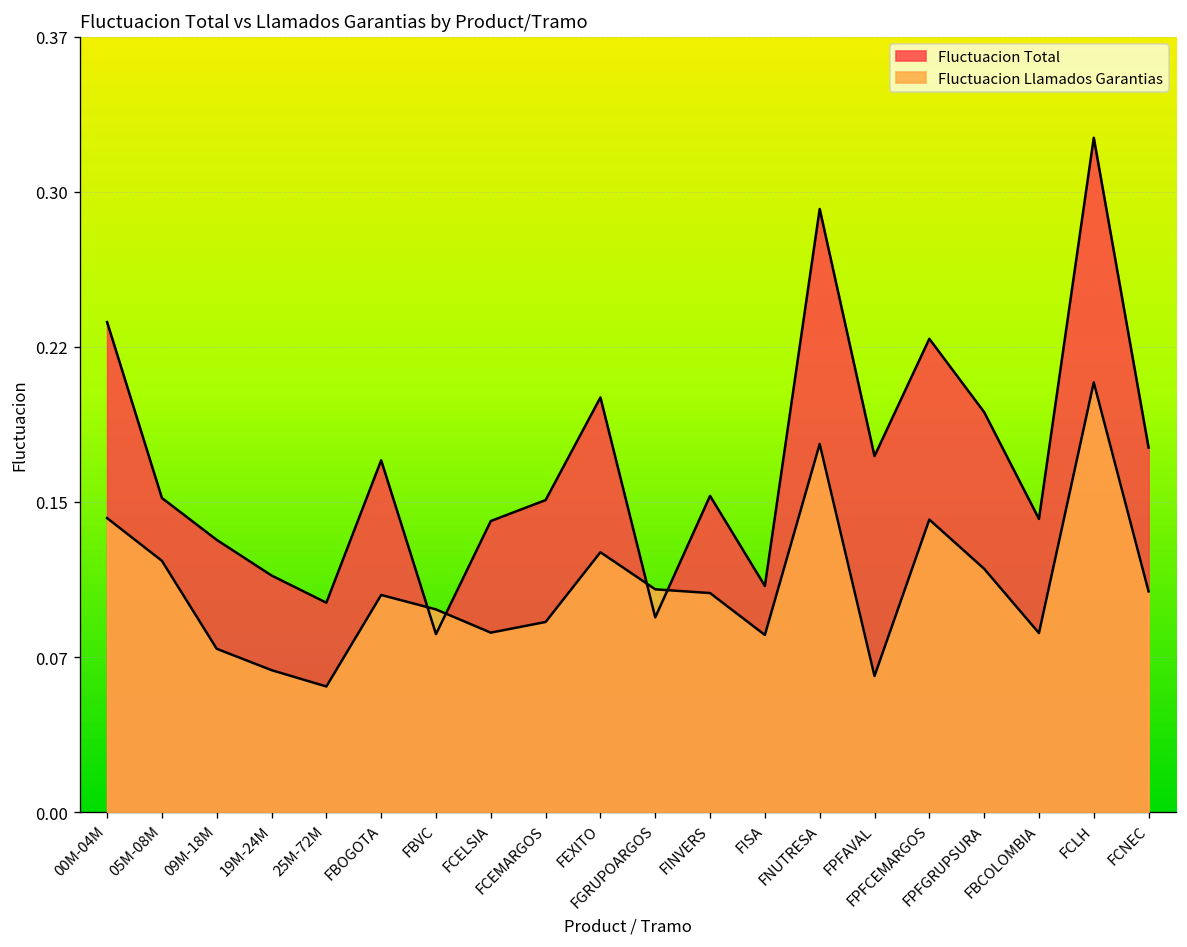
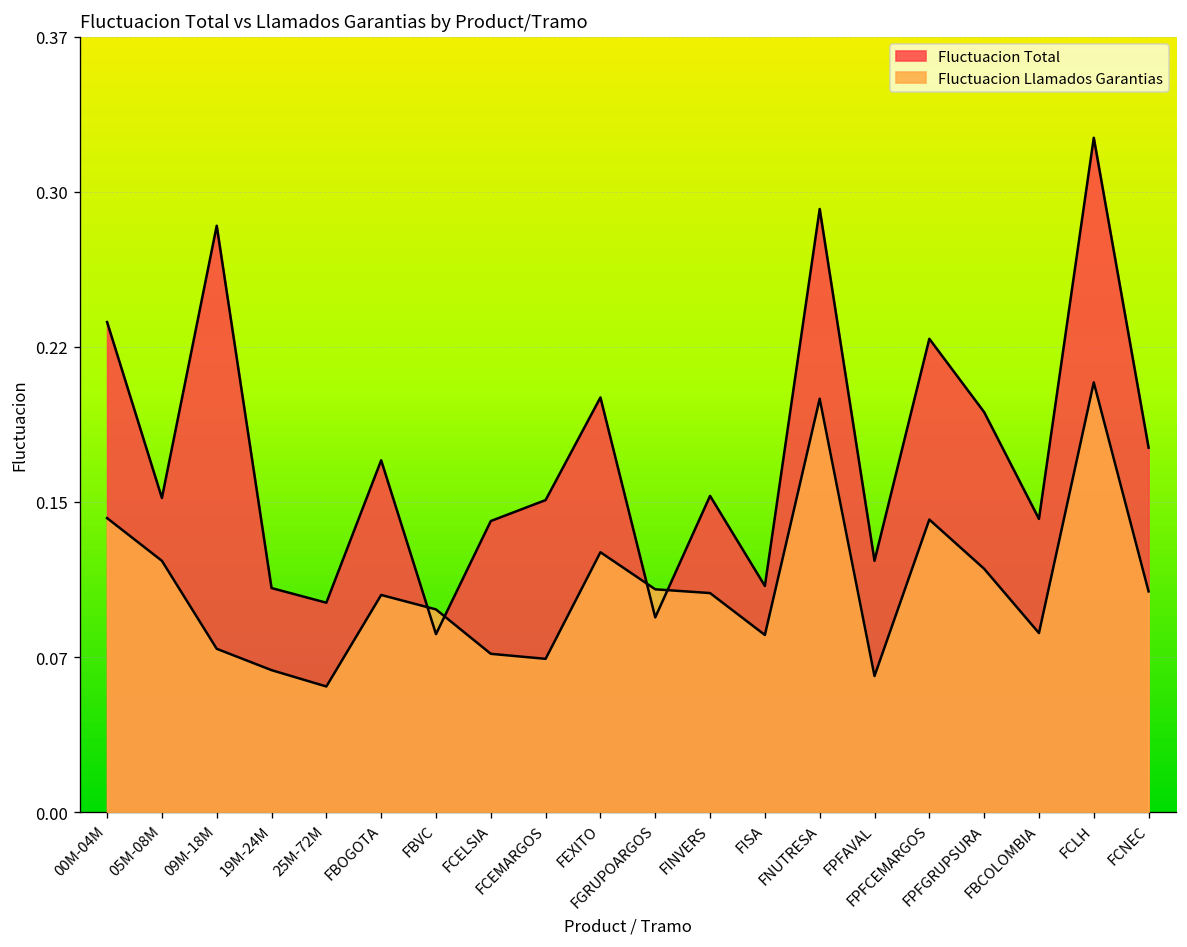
Fluctuacion Total, 09M-18M: 0.13 -> 0.28
Fluctuacion Total, 19M-24M: 0.113 -> 0.107
Fluctuacion Llamados Garantias, FCELSIA: 0.086 -> 0.076
Fluctuacion Llamados Garantias, FCEMARGOS: 0.091 -> 0.073
Fluctuacion Llamados Garantias, FNUTRESA: 0.176 -> 0.197
Fluctuacion Total, FPFAVAL: 0.17 -> 0.12
